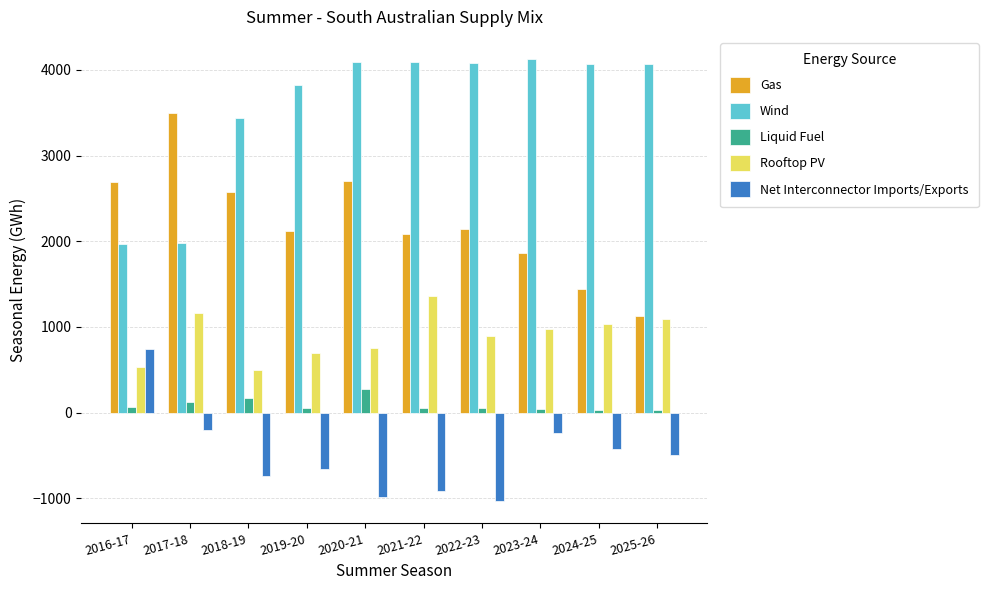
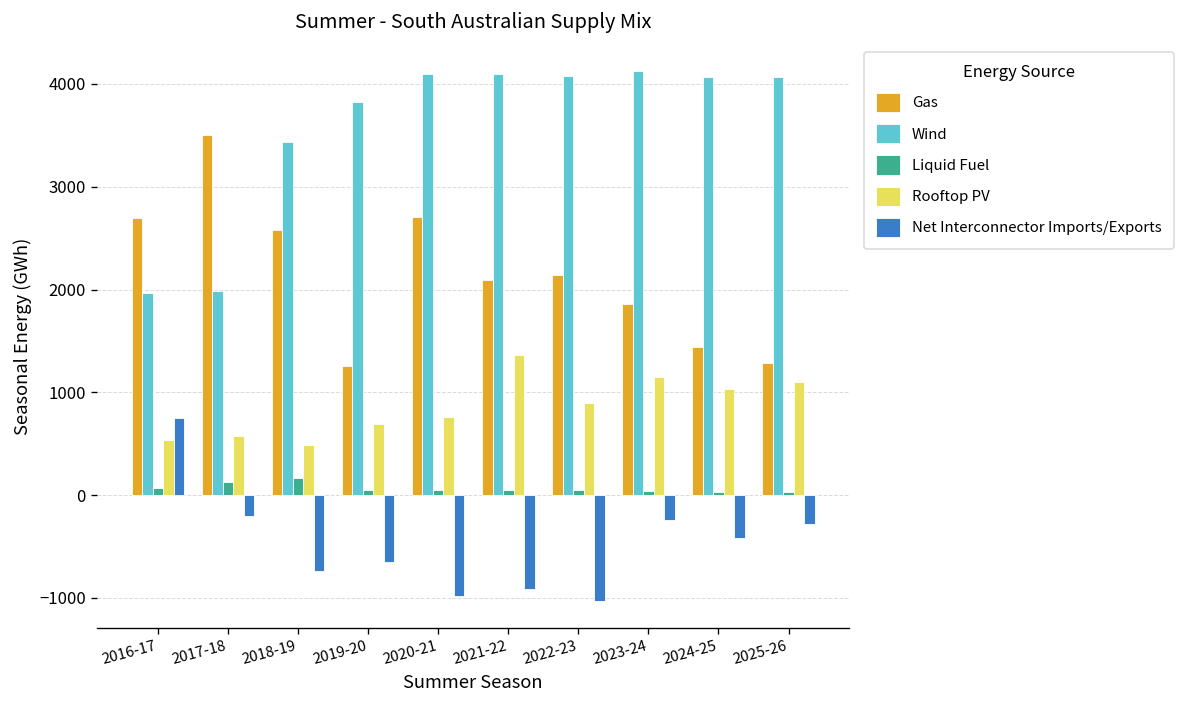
Rooftop PV, 2017-18: 1200 -> 600
Gas, 2019-20: 2100 -> 1300
Liquid Fuel, 2020-21: 300 -> 0
Rooftop PV, 2023-24: 1000 -> 1100
Gas, 2025-26: 1100 -> 1300
Net Interconnector Imports/Exports, 2025-26: -500 -> -300
